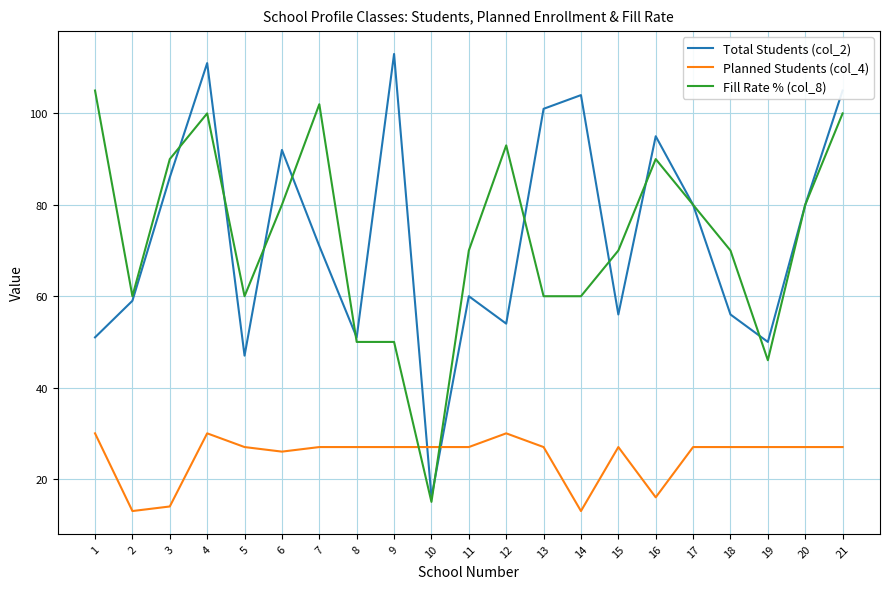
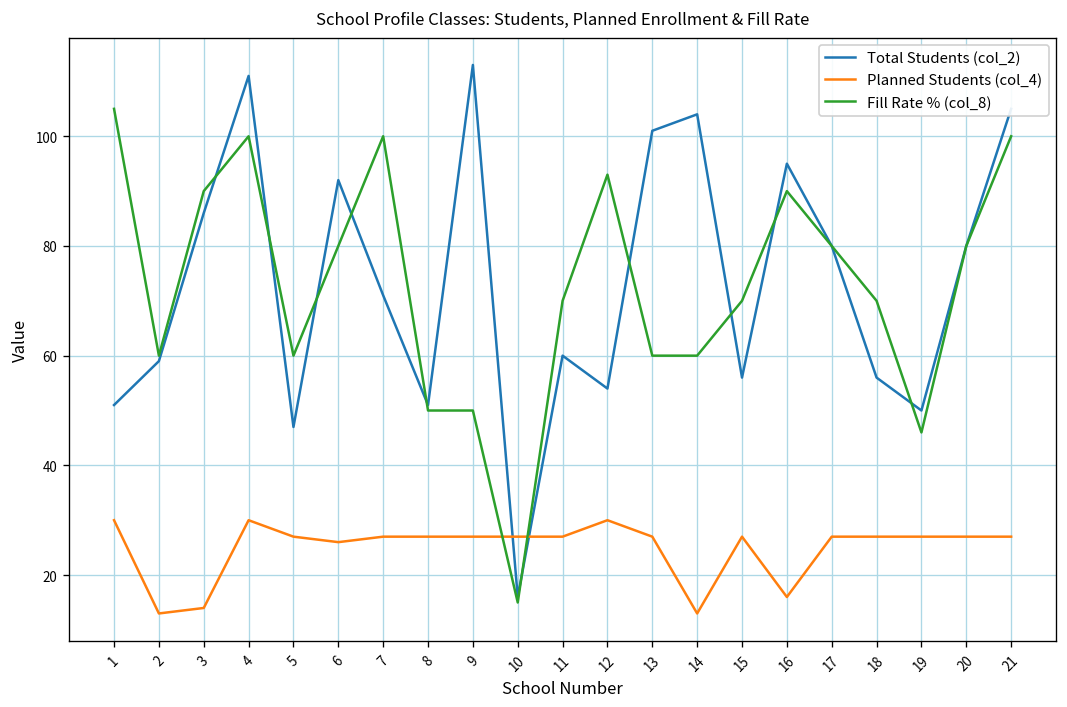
Fill Rate % (col_8), 7: 102 -> 100
